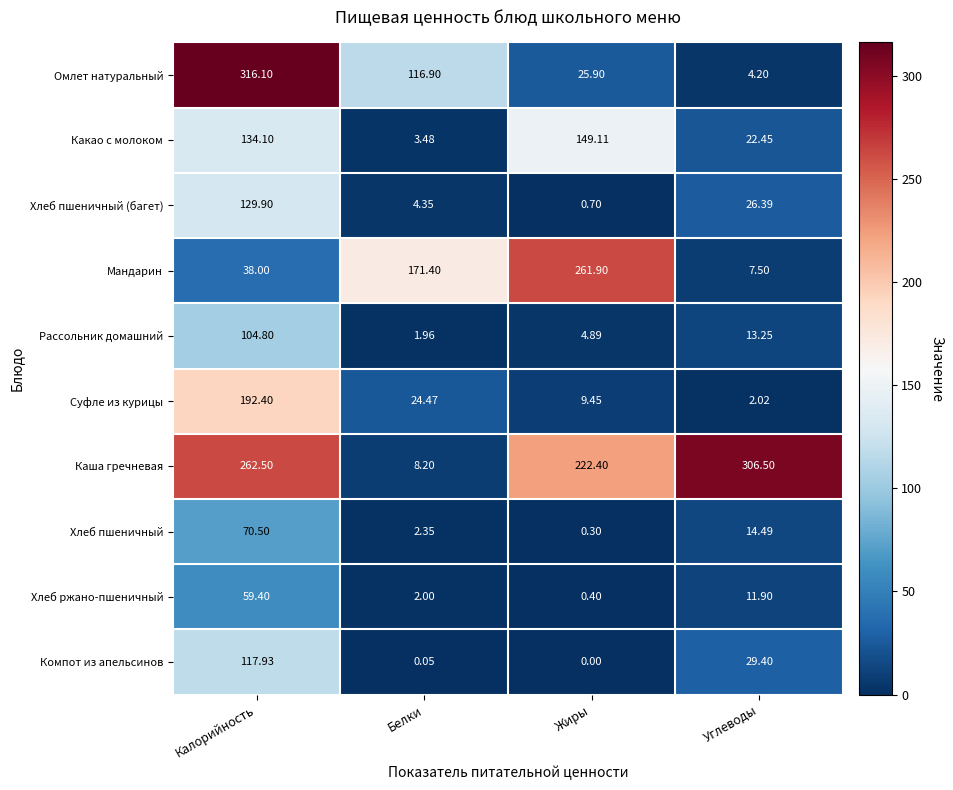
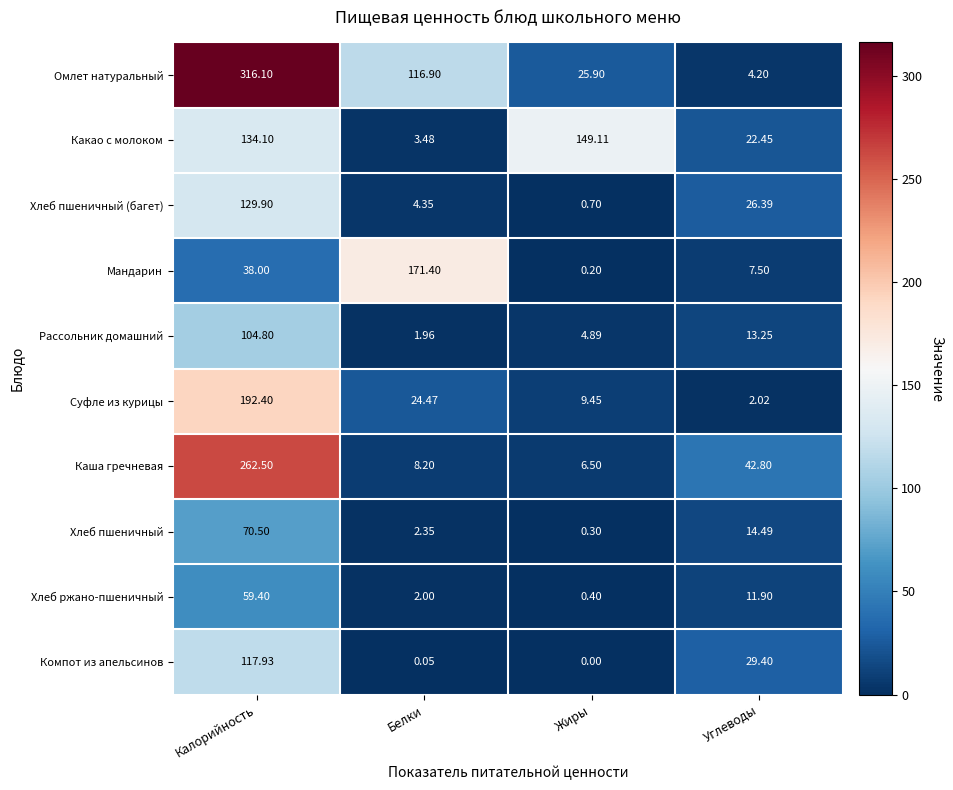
Мандарин, Жиры: 261.90 -> 0.20
Каша гречневая, Жиры: 222.40 -> 6.50
Каша гречневая, Углеводы: 306.50 -> 42.80
